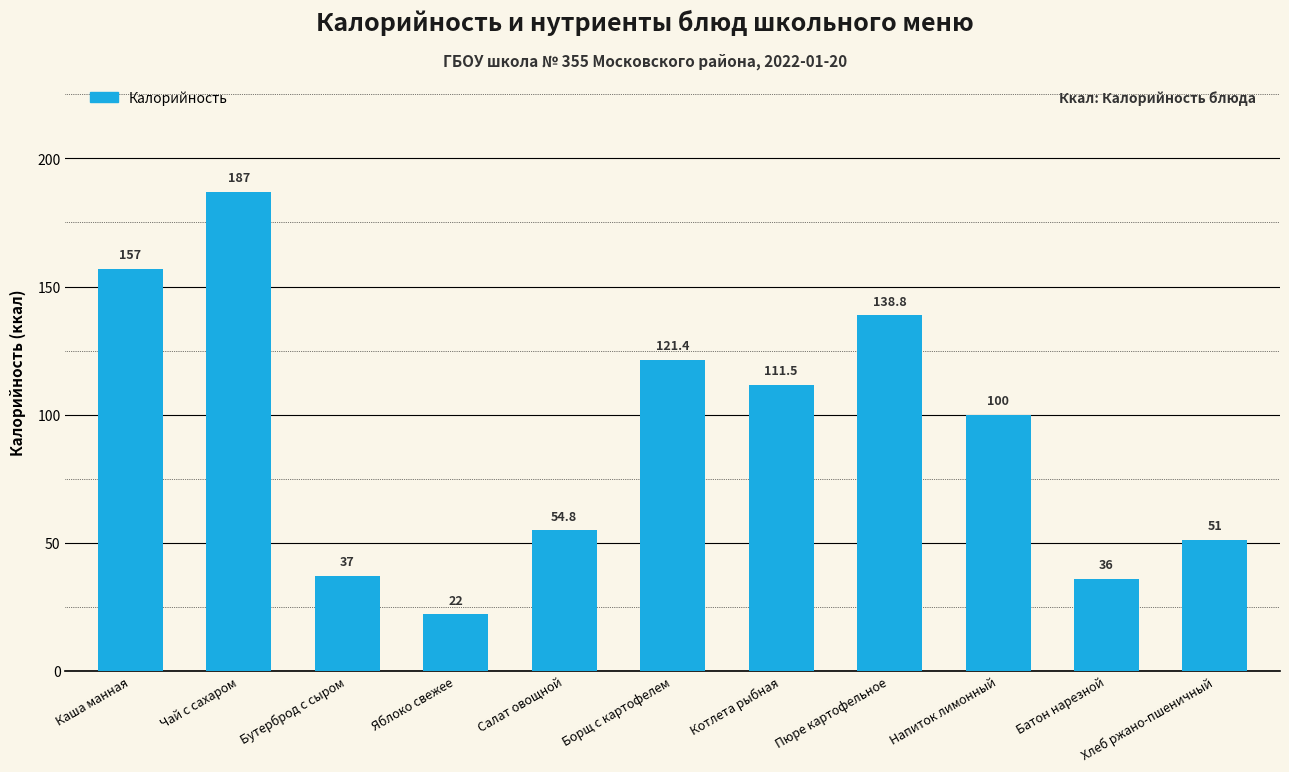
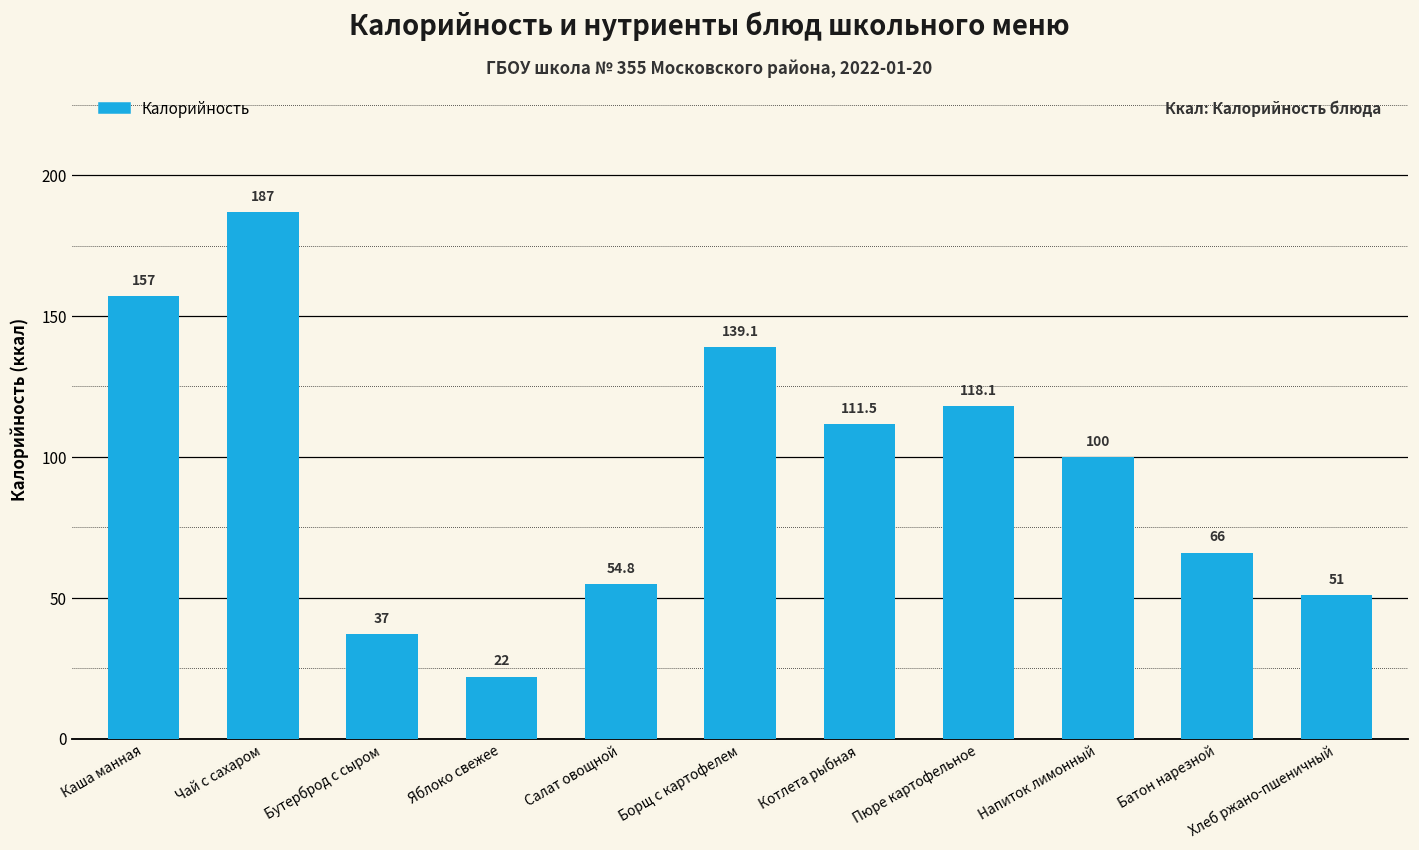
Борщ с картофелем: 121.4 -> 139.1
Пюре картофельное: 138.8 -> 118.1
Батон нарезной: 36 -> 66
